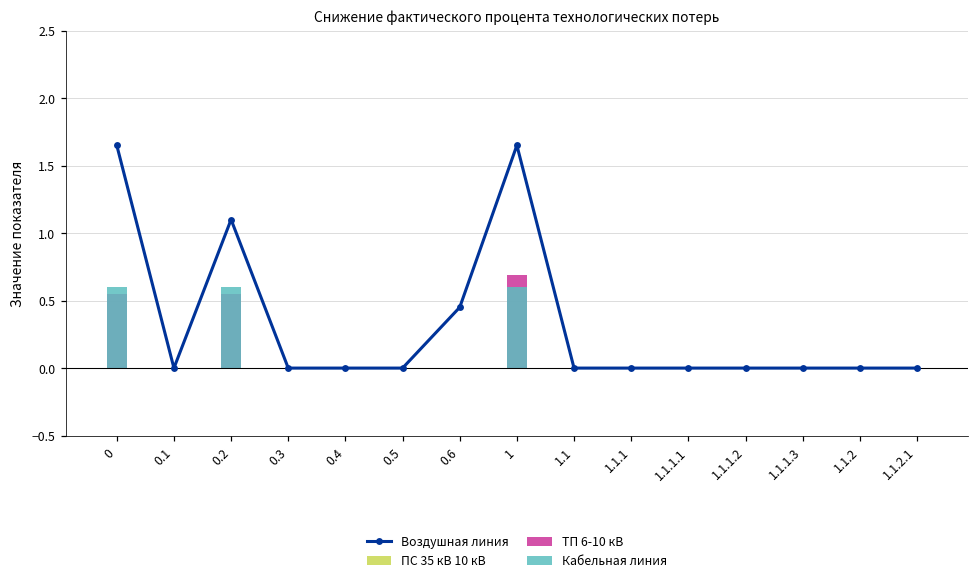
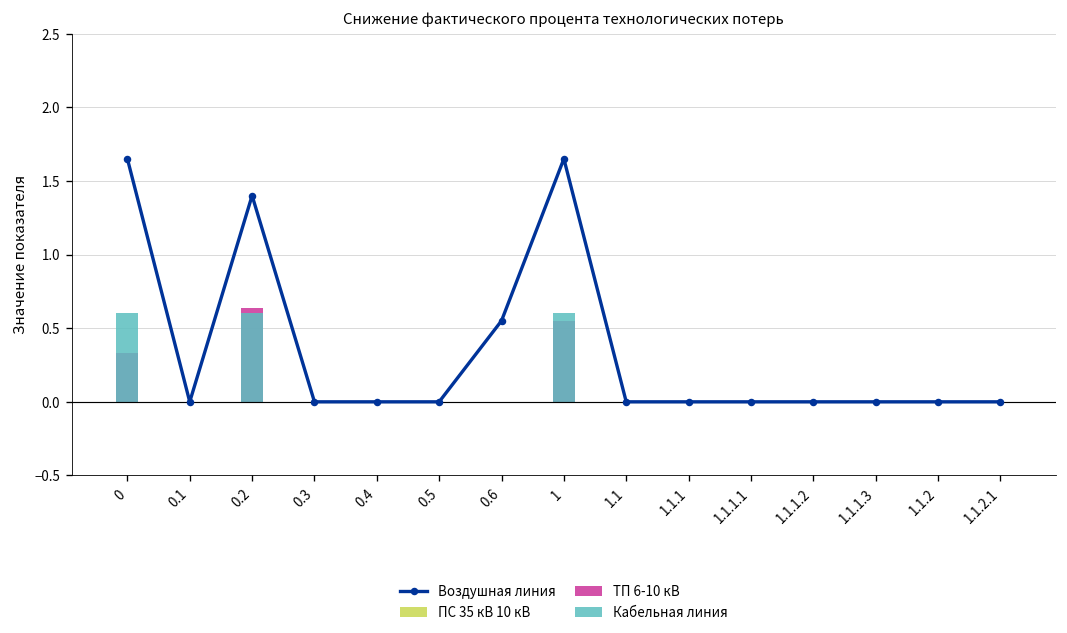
ТП 6-10 кВ, 0: 0.55 -> 0.33
Воздушная линия, 0.2: 1.1 -> 1.4
ТП 6-10 кВ, 0.2: 0.55 -> 0.64
Воздушная линия, 0.6: 0.45 -> 0.55
ТП 6-10 кВ, 1: 0.69 -> 0.55
